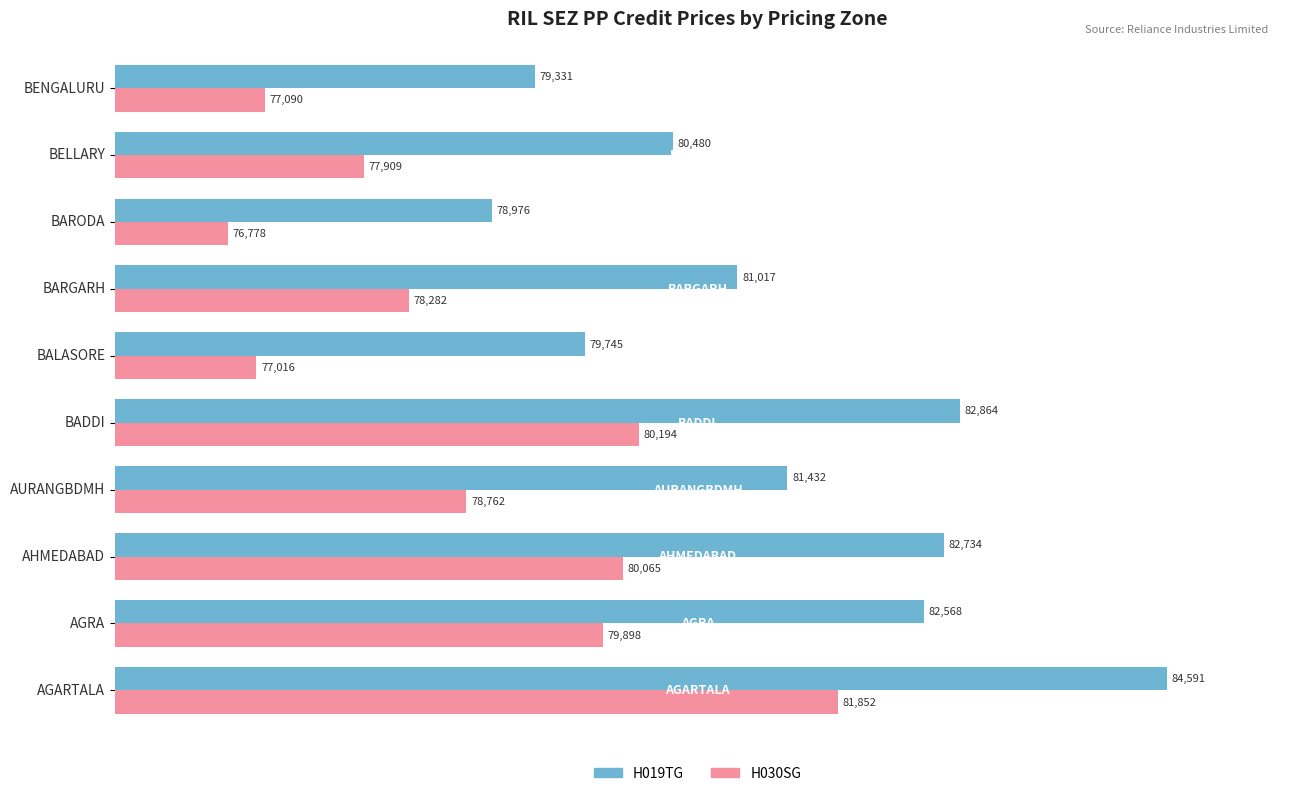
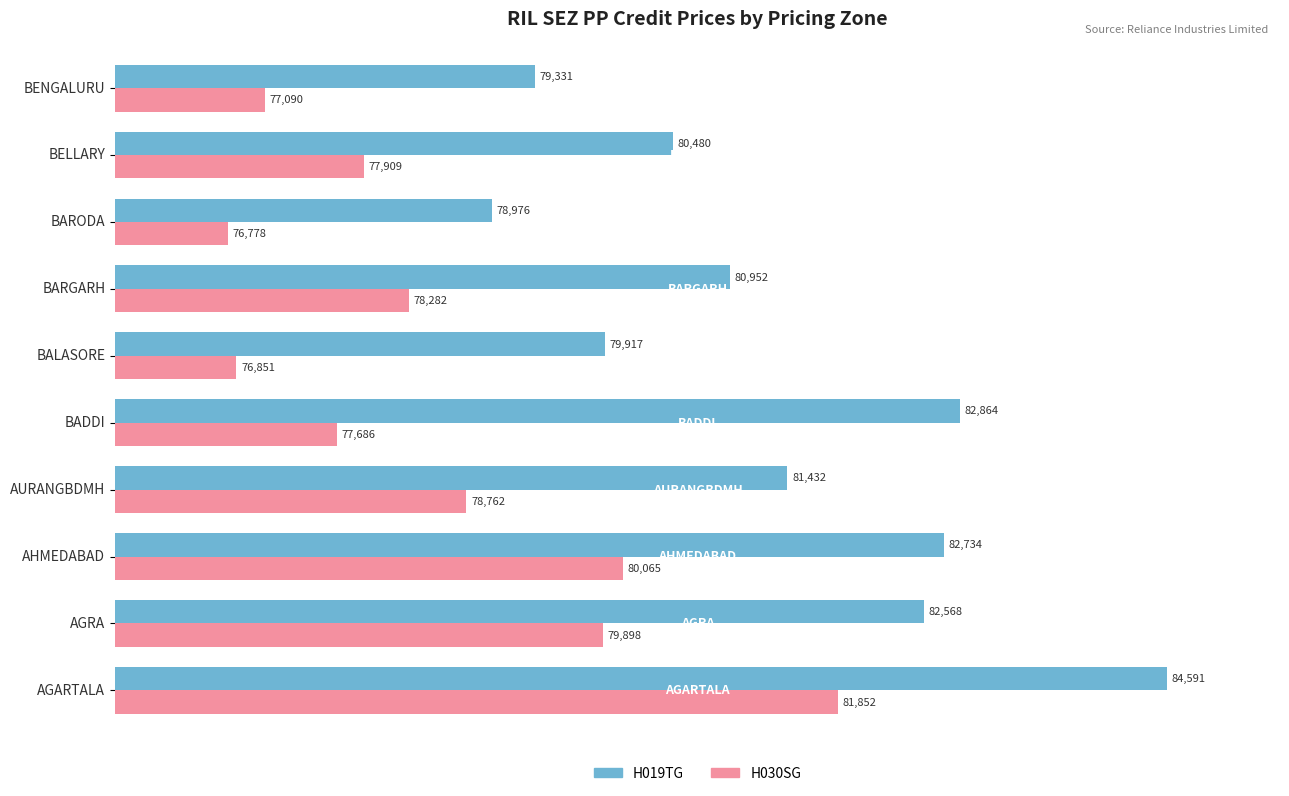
H019TG, BARGARH: 81,017 -> 80,952
H019TG, BALASORE: 79,745 -> 79,917
H030SG, BALASORE: 77,016 -> 76,851
H030SG, BADDI: 80,194 -> 77,686
